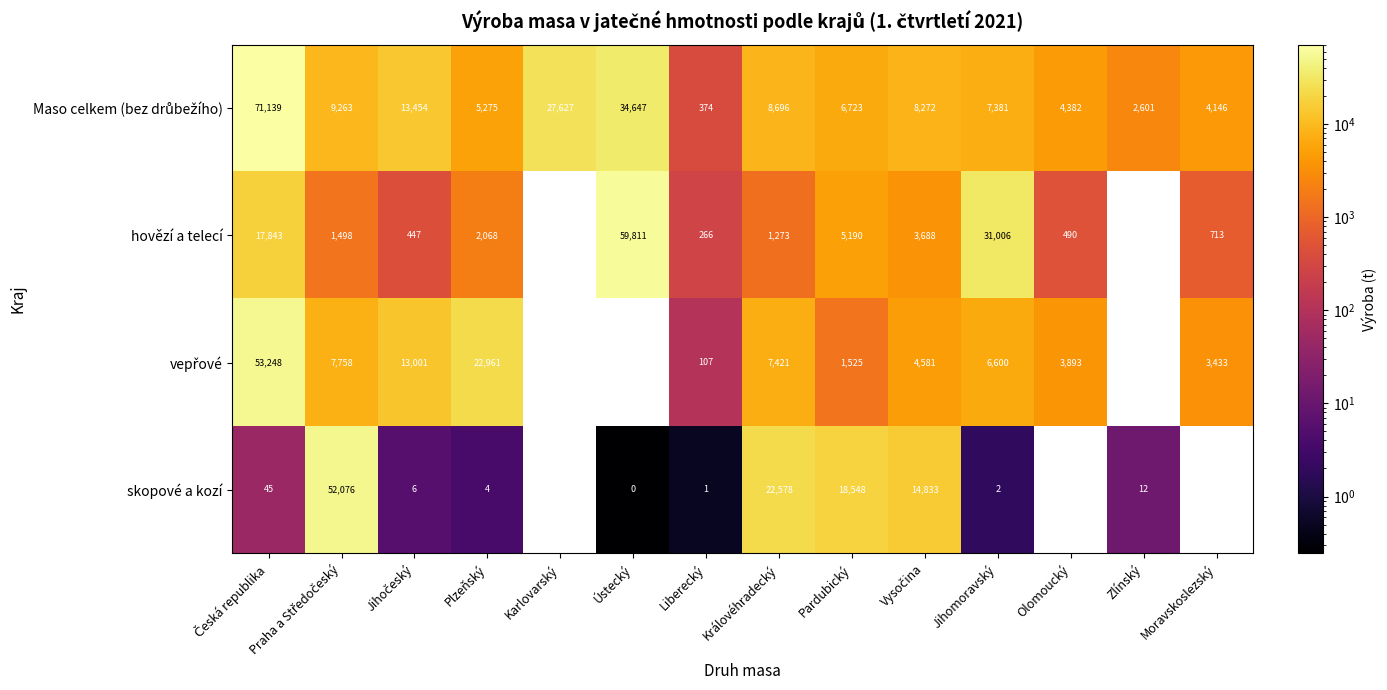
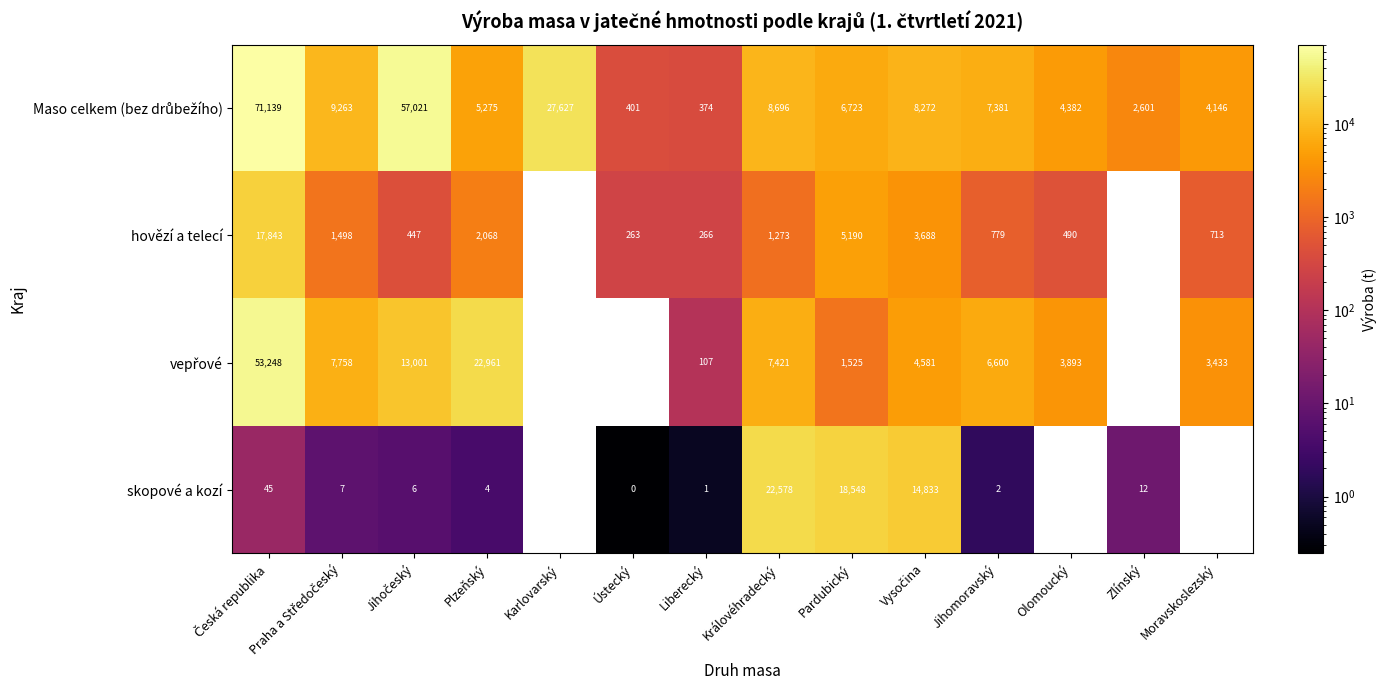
Maso celkem (bez drůbežího), Jihočeský: 13,454 -> 57,021
Maso celkem (bez drůbežího), Ústecký: 34,647 -> 401
hovězí a telecí, Ústecký: 59,811 -> 263
hovězí a telecí, Jihomoravský: 31,006 -> 779
skopové a kozí, Praha a Středočeský: 52,076 -> 7
